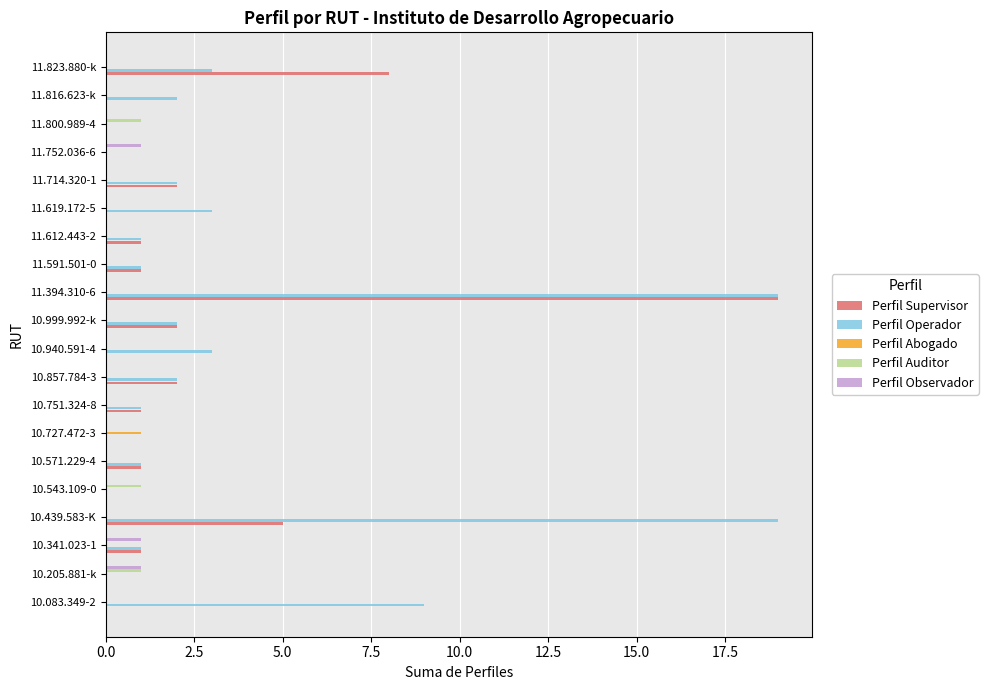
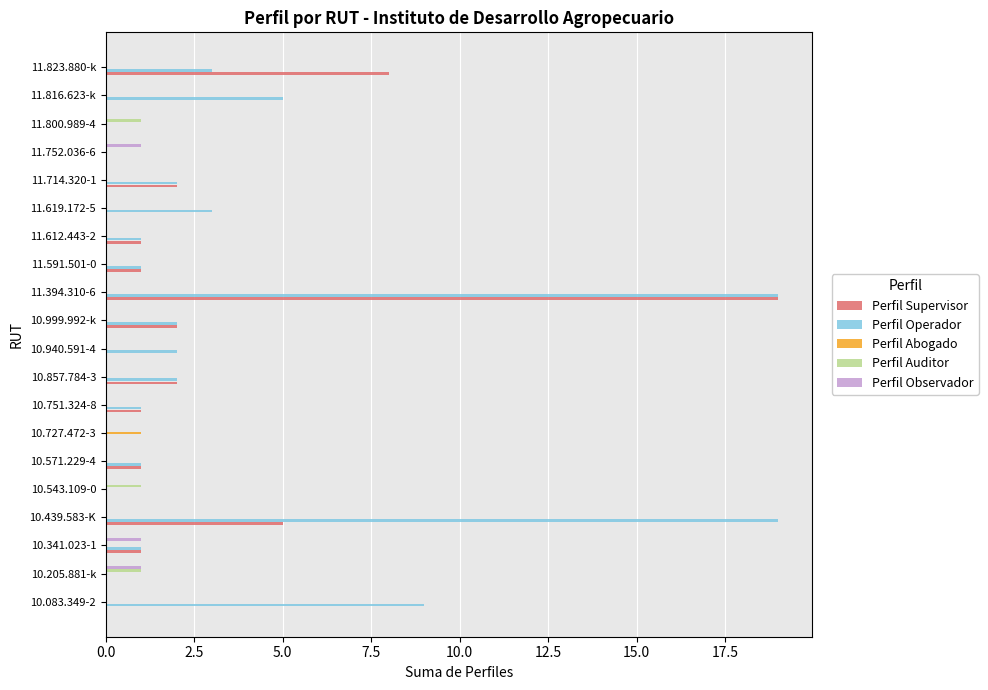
Perfil Operador, 11.816.623-k: 2 -> 5
Perfil Operador, 10.940.591-4: 3 -> 2
